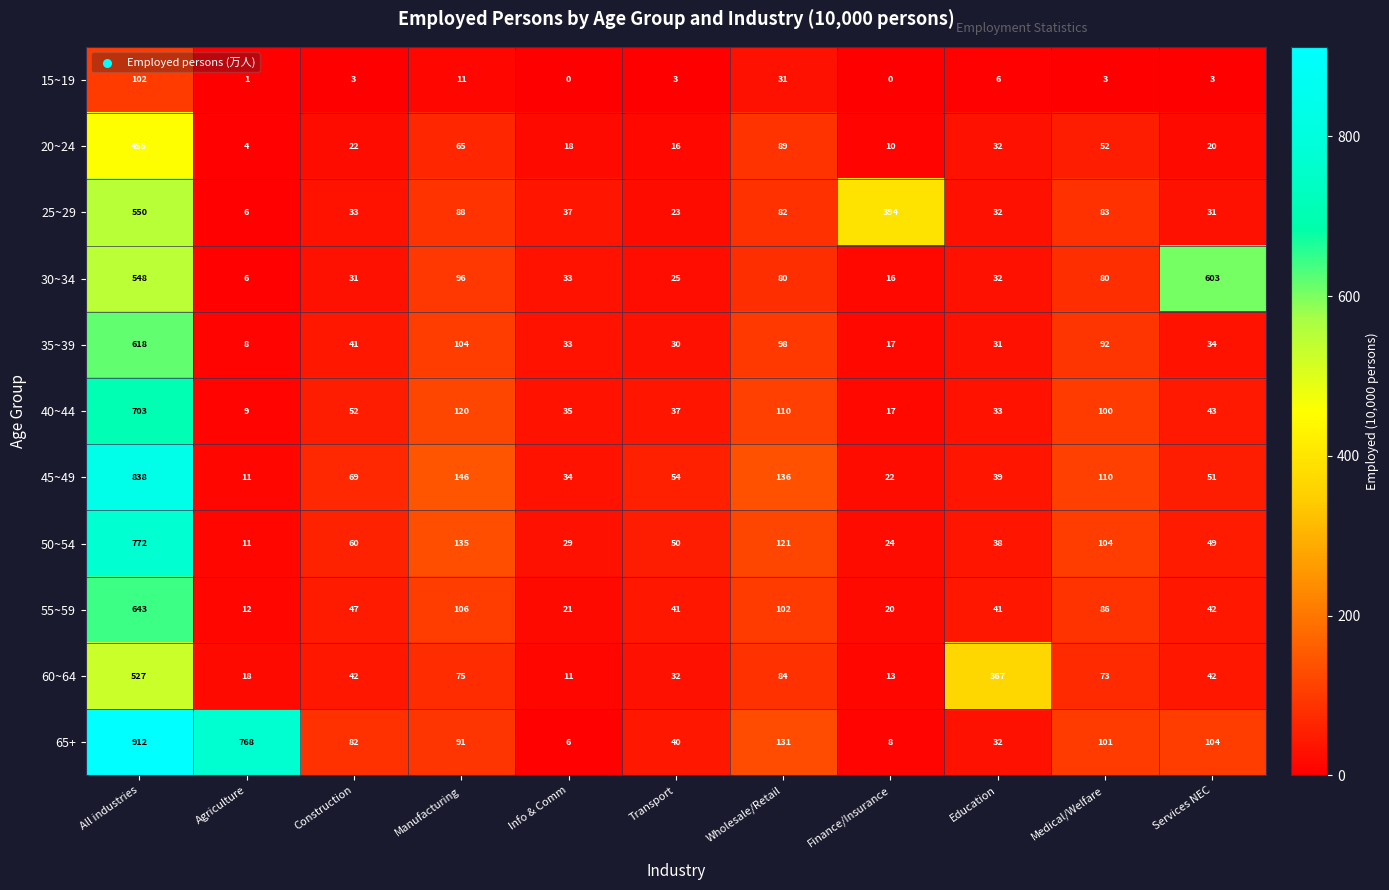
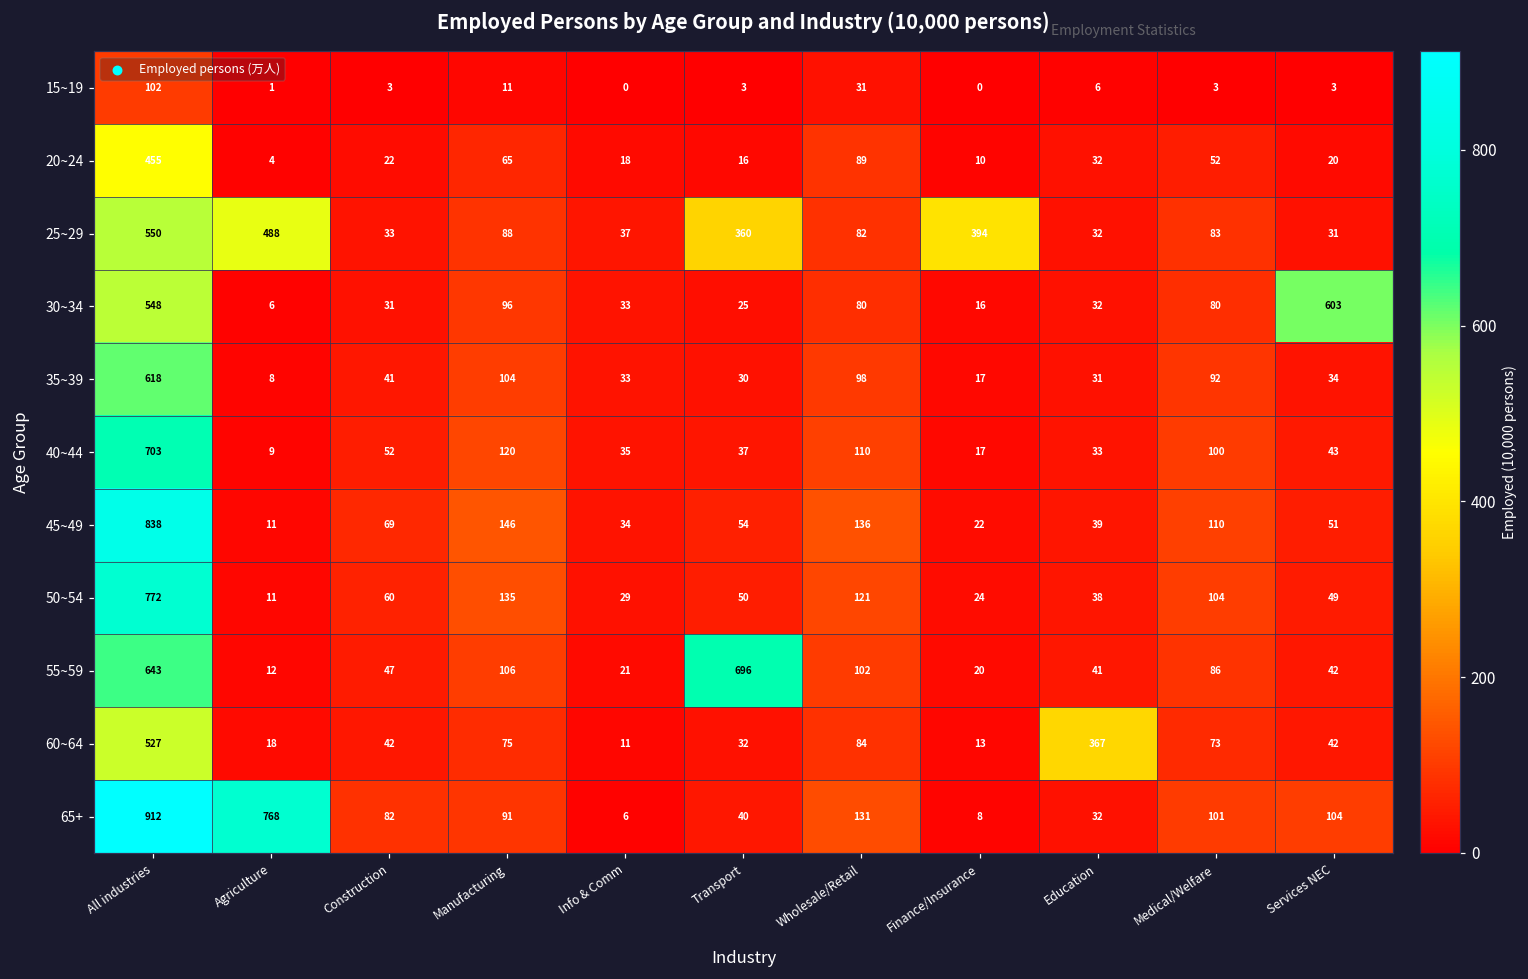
25~29, Agriculture: 6 -> 488
25~29, Transport: 23 -> 360
55~59, Transport: 41 -> 696
